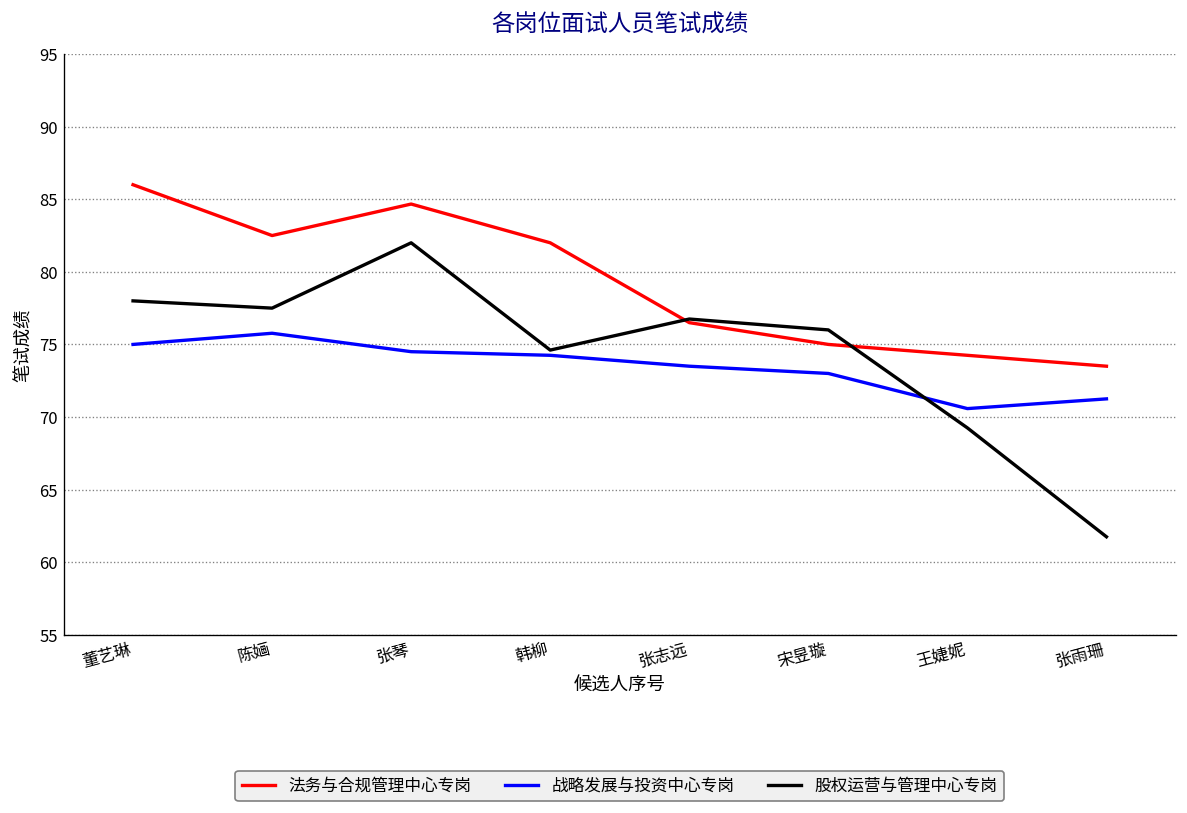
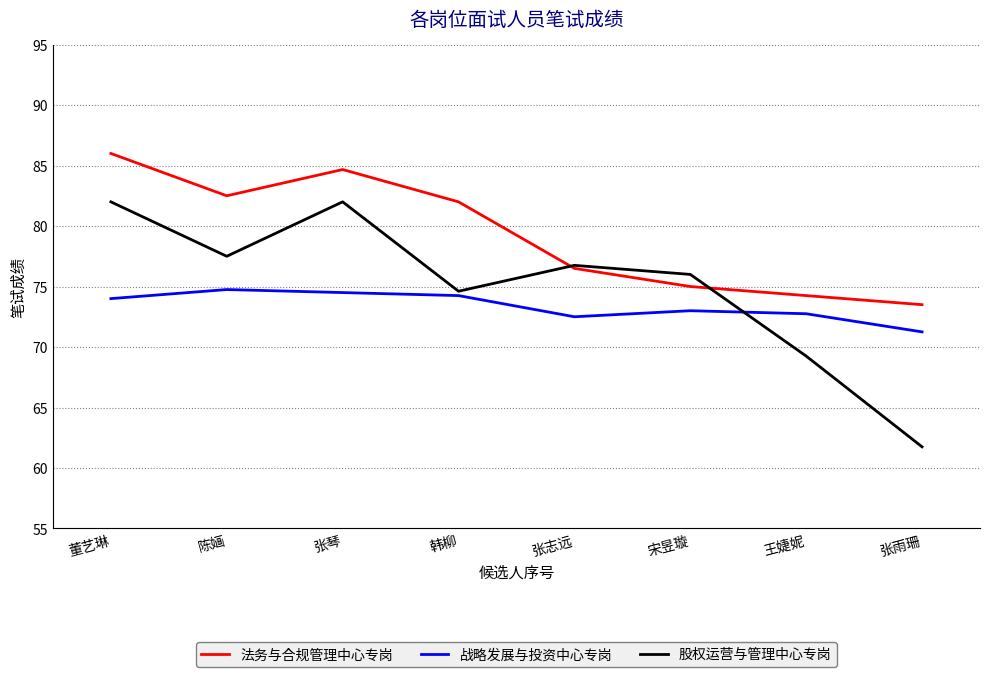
战略发展与投资中心专岗, 董艺琳: 75 -> 74
股权运营与管理中心专岗, 董艺琳: 78 -> 82
战略发展与投资中心专岗, 陈婳: 75.8 -> 74.8
战略发展与投资中心专岗, 张志远: 73.5 -> 72.5
战略发展与投资中心专岗, 王婕妮: 70.6 -> 72.8
